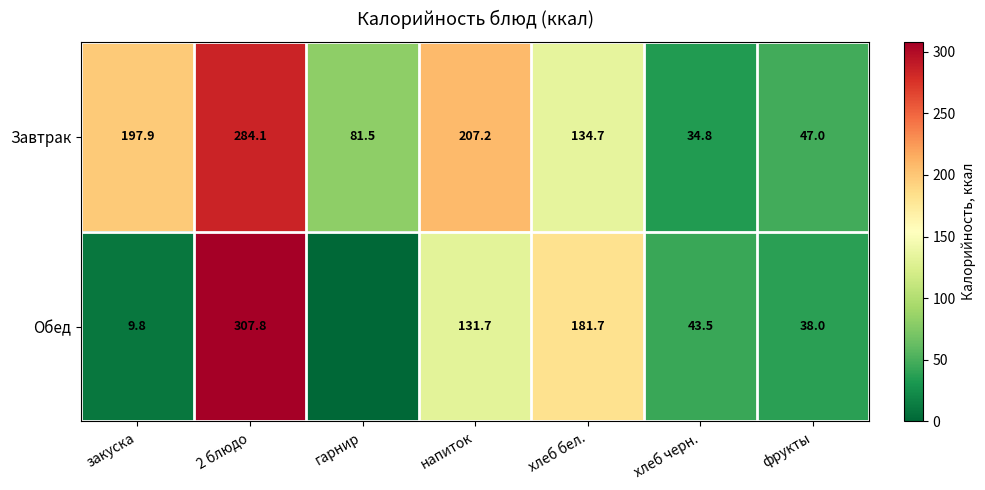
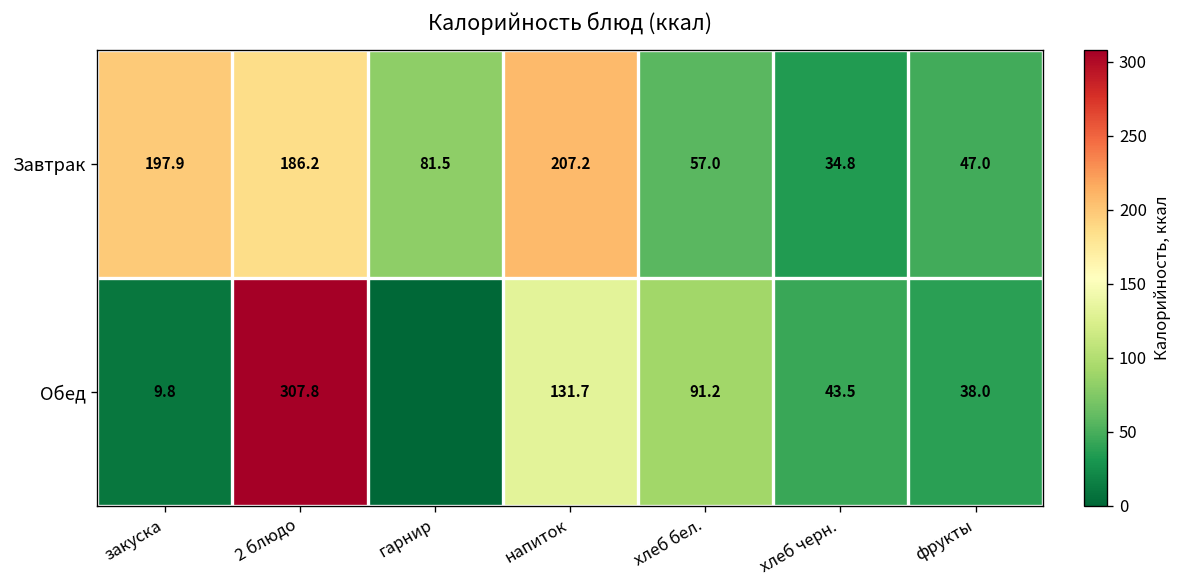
Завтрак, 2 блюдо: 284.1 -> 186.2
Завтрак, хлеб бел.: 134.7 -> 57.0
Обед, хлеб бел.: 181.7 -> 91.2
